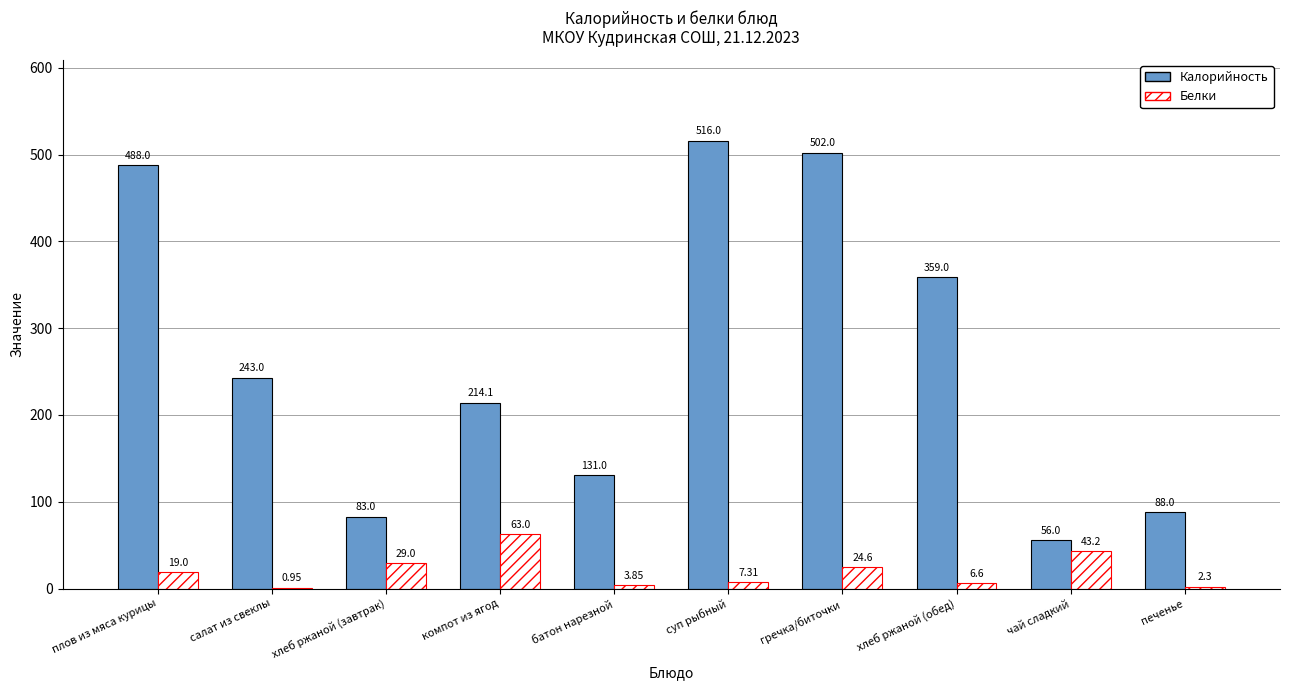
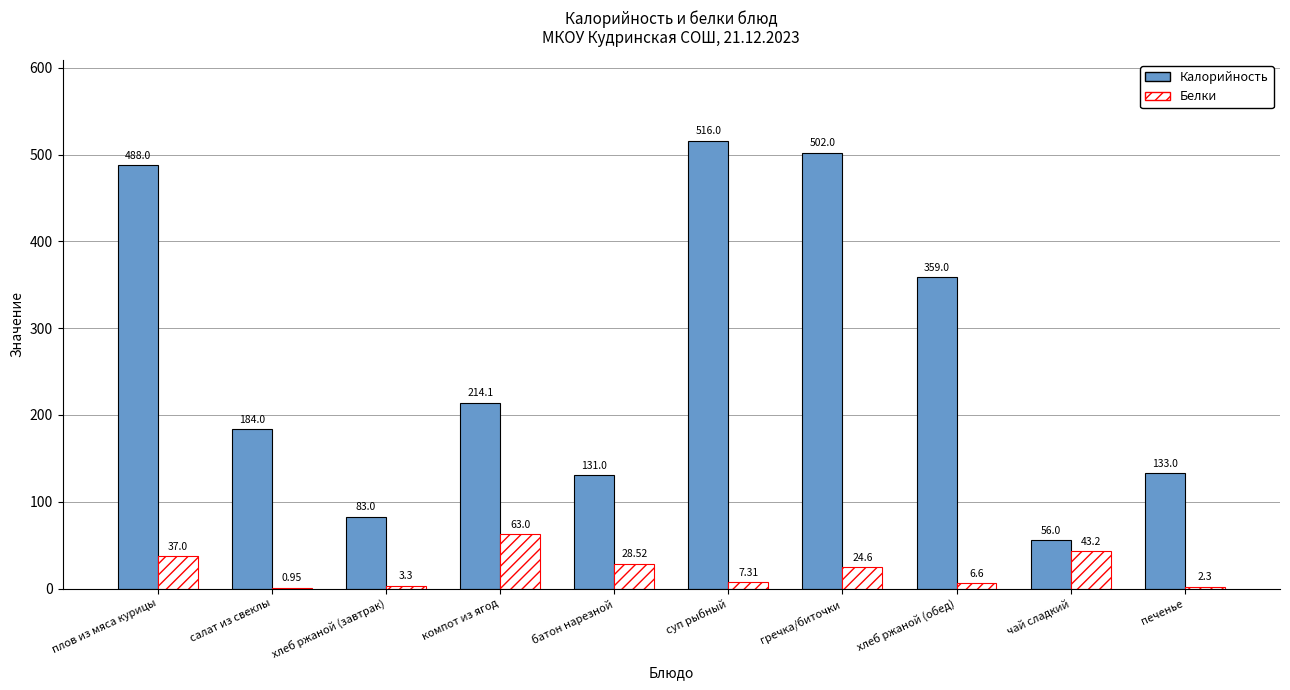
Белки, плов из мяса курицы: 19.0 -> 37.0
Калорийность, салат из свеклы: 243.0 -> 184.0
Белки, хлеб ржаной (завтрак): 29.0 -> 3.3
Белки, батон нарезной: 3.85 -> 28.52
Калорийность, печенье: 88.0 -> 133.0
